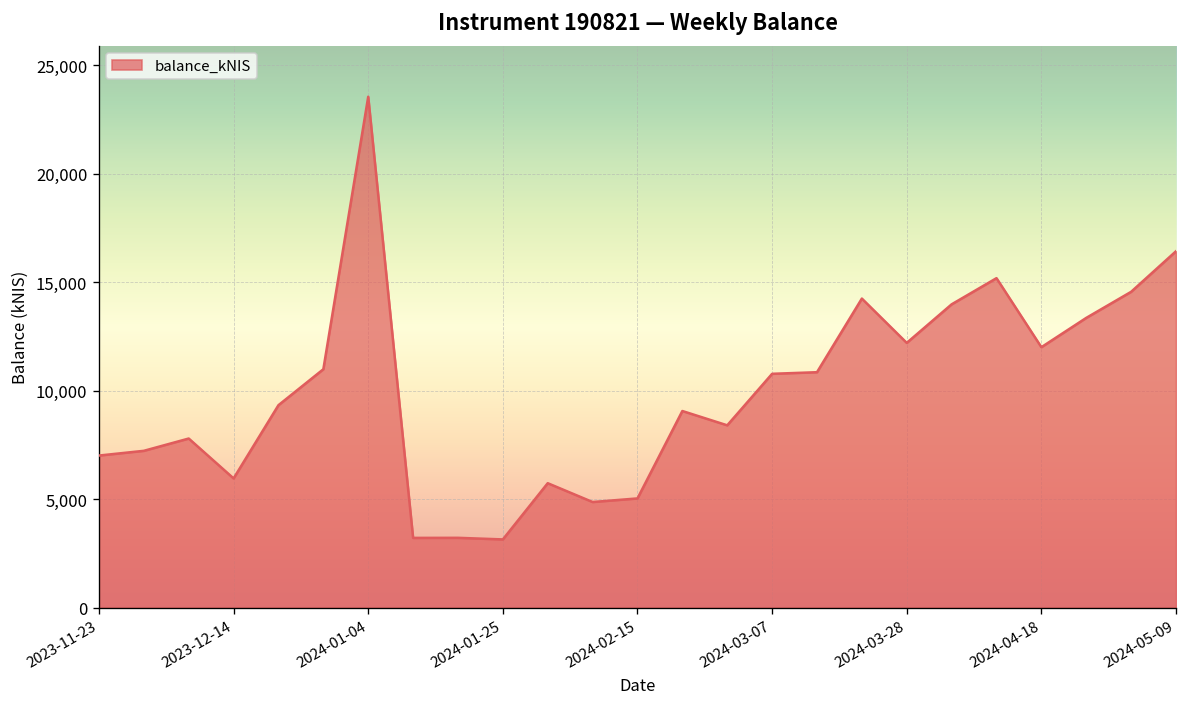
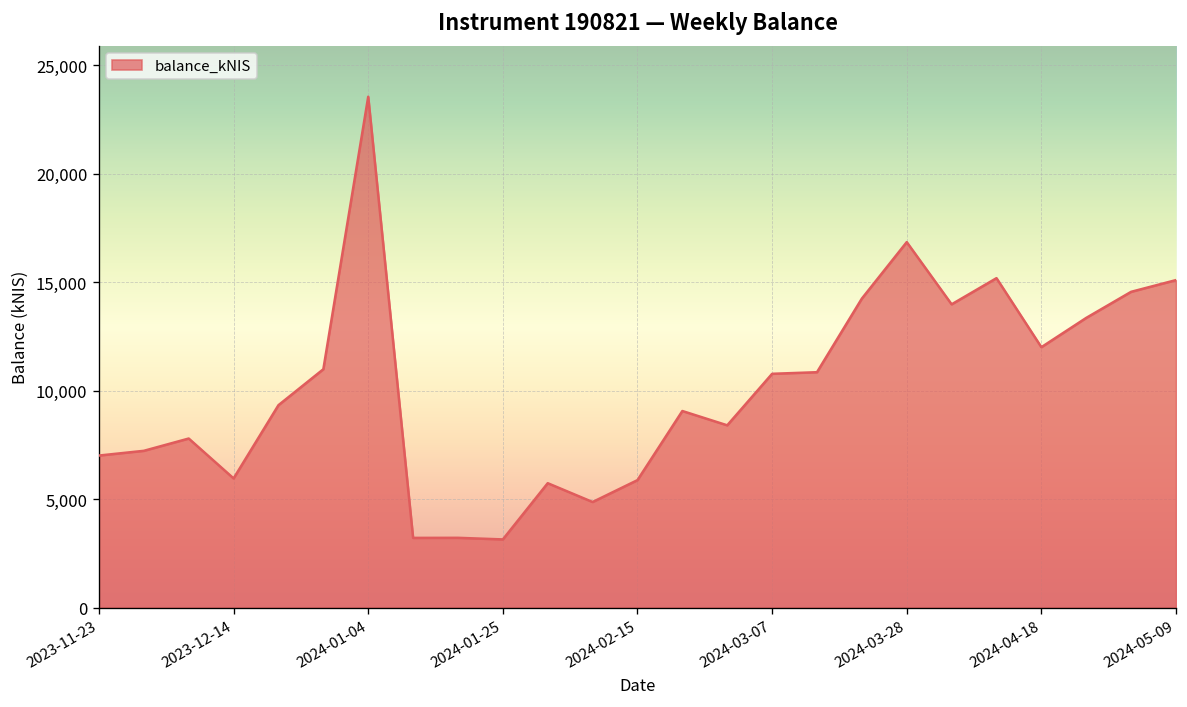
2024-02-15: 5,000 -> 5,900
2024-03-28: 12,200 -> 16,800
2024-05-09: 16,400 -> 15,100
